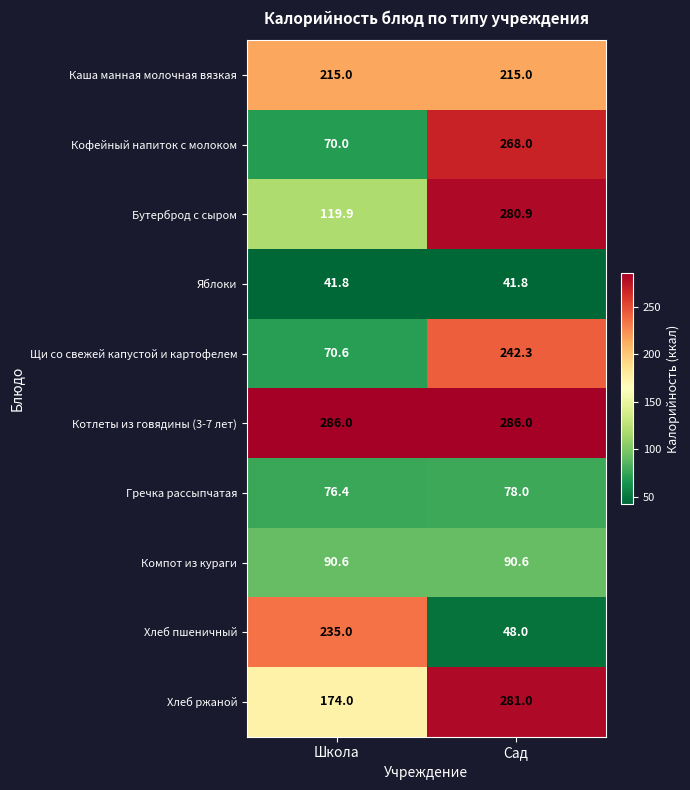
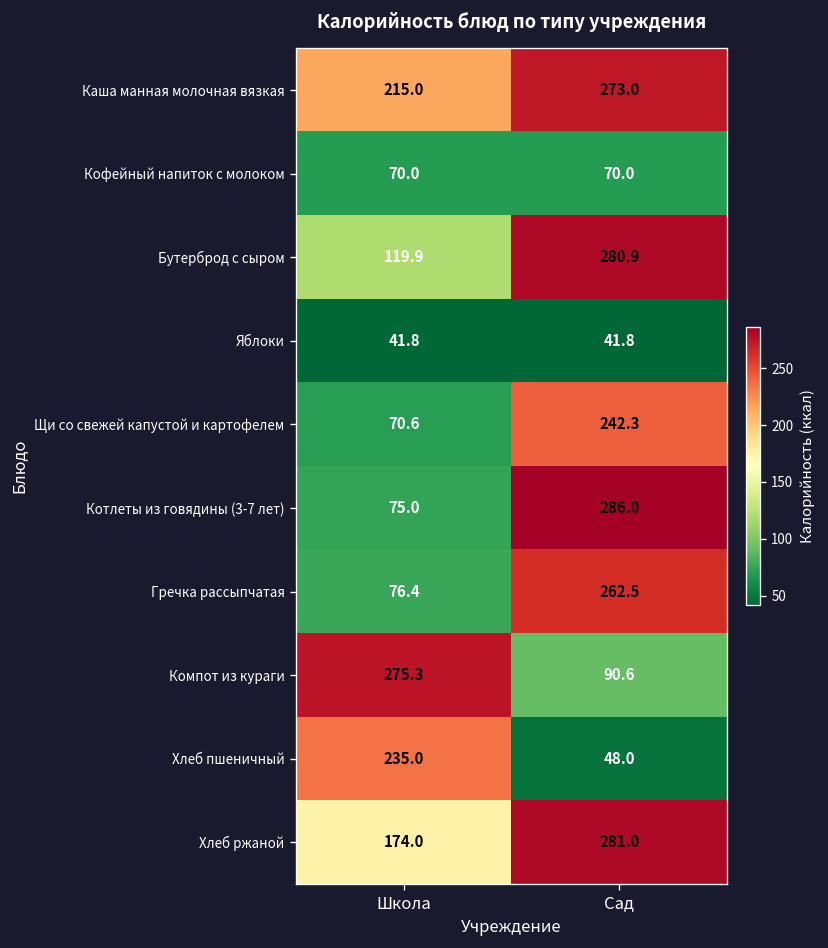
Каша манная молочная вязкая, Сад: 215.0 -> 273.0
Кофейный напиток с молоком, Сад: 268.0 -> 70.0
Котлеты из говядины (3-7 лет), Школа: 286.0 -> 75.0
Гречка рассыпчатая, Сад: 78.0 -> 262.5
Компот из кураги, Школа: 90.6 -> 275.3
